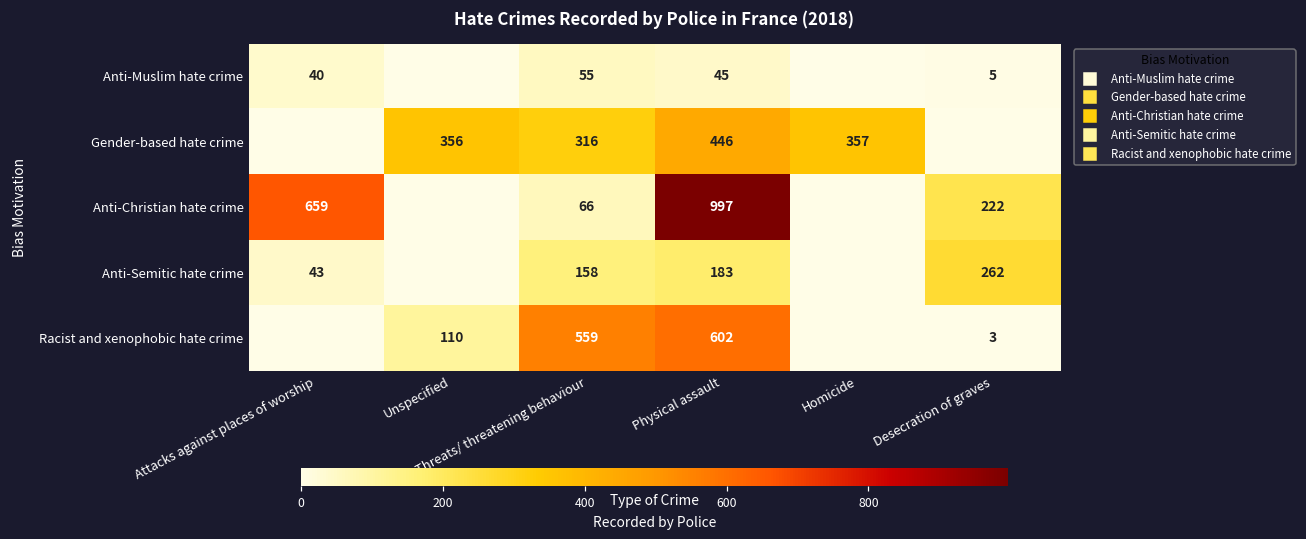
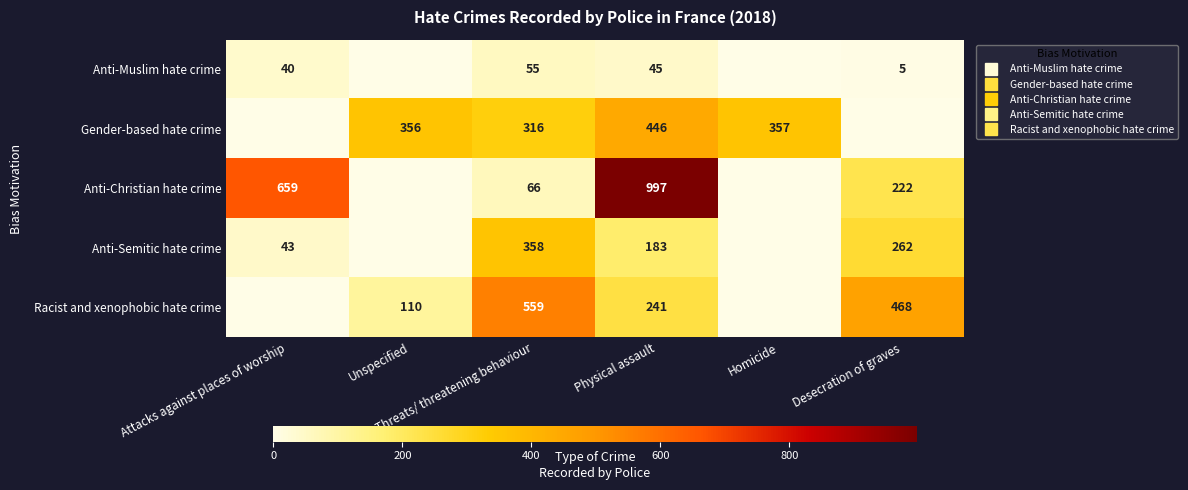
Anti-Semitic hate crime, Threats/ threatening behaviour: 158 -> 358
Racist and xenophobic hate crime, Physical assault: 602 -> 241
Racist and xenophobic hate crime, Desecration of graves: 3 -> 468
